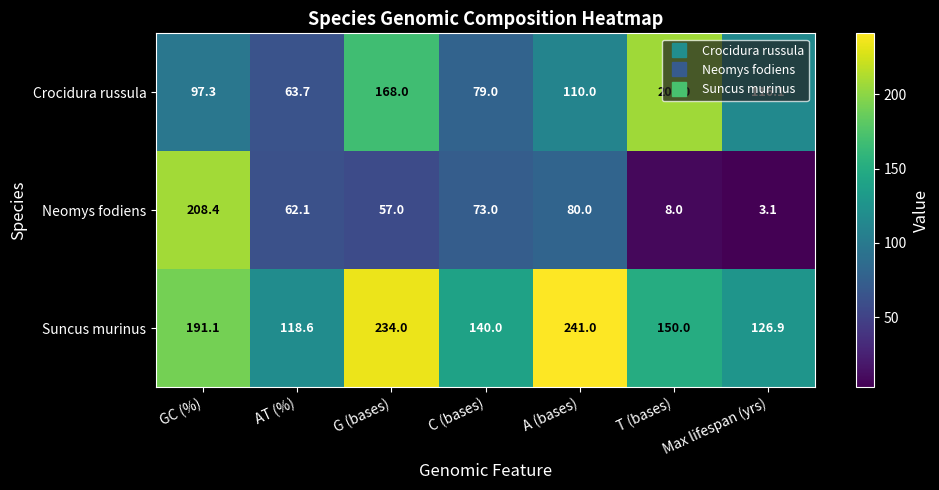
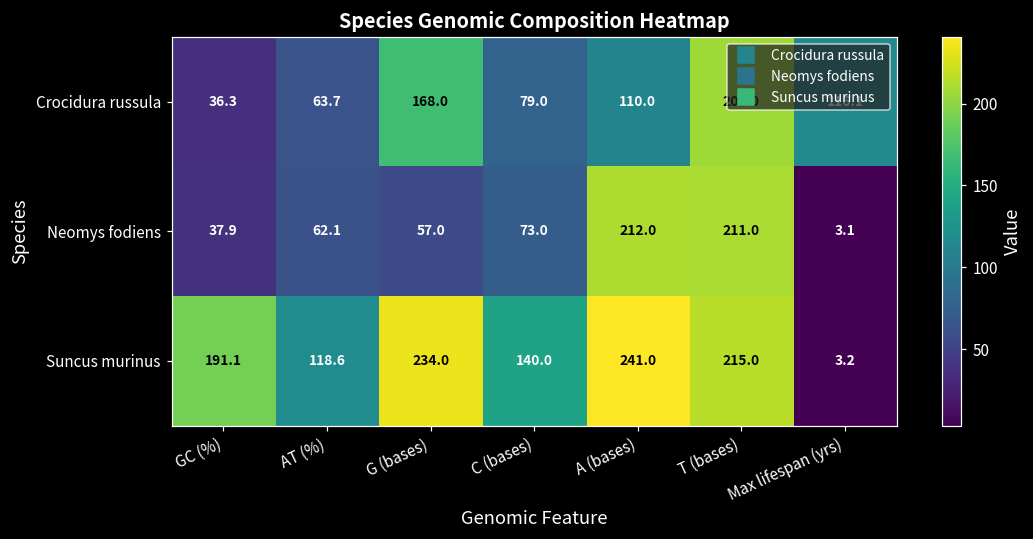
Crocidura russula, GC (%): 97.3 -> 36.3
Neomys fodiens, GC (%): 208.4 -> 37.9
Neomys fodiens, A (bases): 80.0 -> 212.0
Neomys fodiens, T (bases): 8.0 -> 211.0
Suncus murinus, T (bases): 150.0 -> 215.0
Suncus murinus, Max lifespan (yrs): 126.9 -> 3.2
